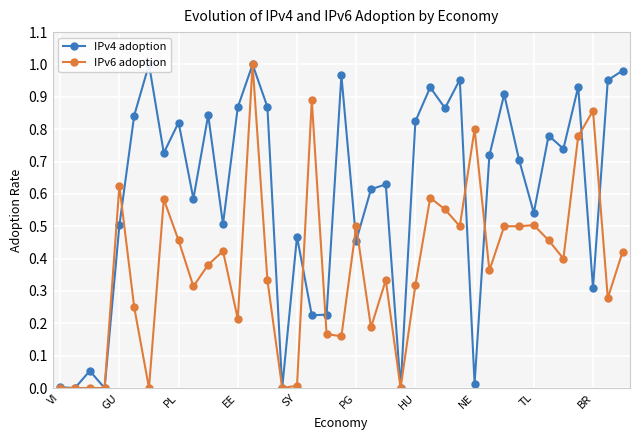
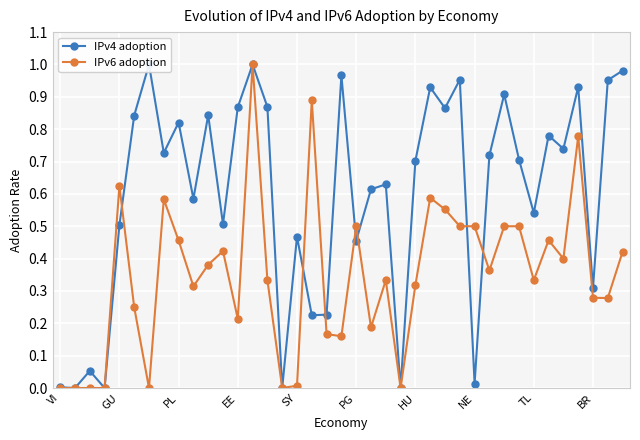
IPv4 adoption, HU: 0.82 -> 0.70
IPv6 adoption, NE: 0.8 -> 0.5
IPv6 adoption, TL: 0.50 -> 0.33
IPv6 adoption, BR: 0.86 -> 0.28
